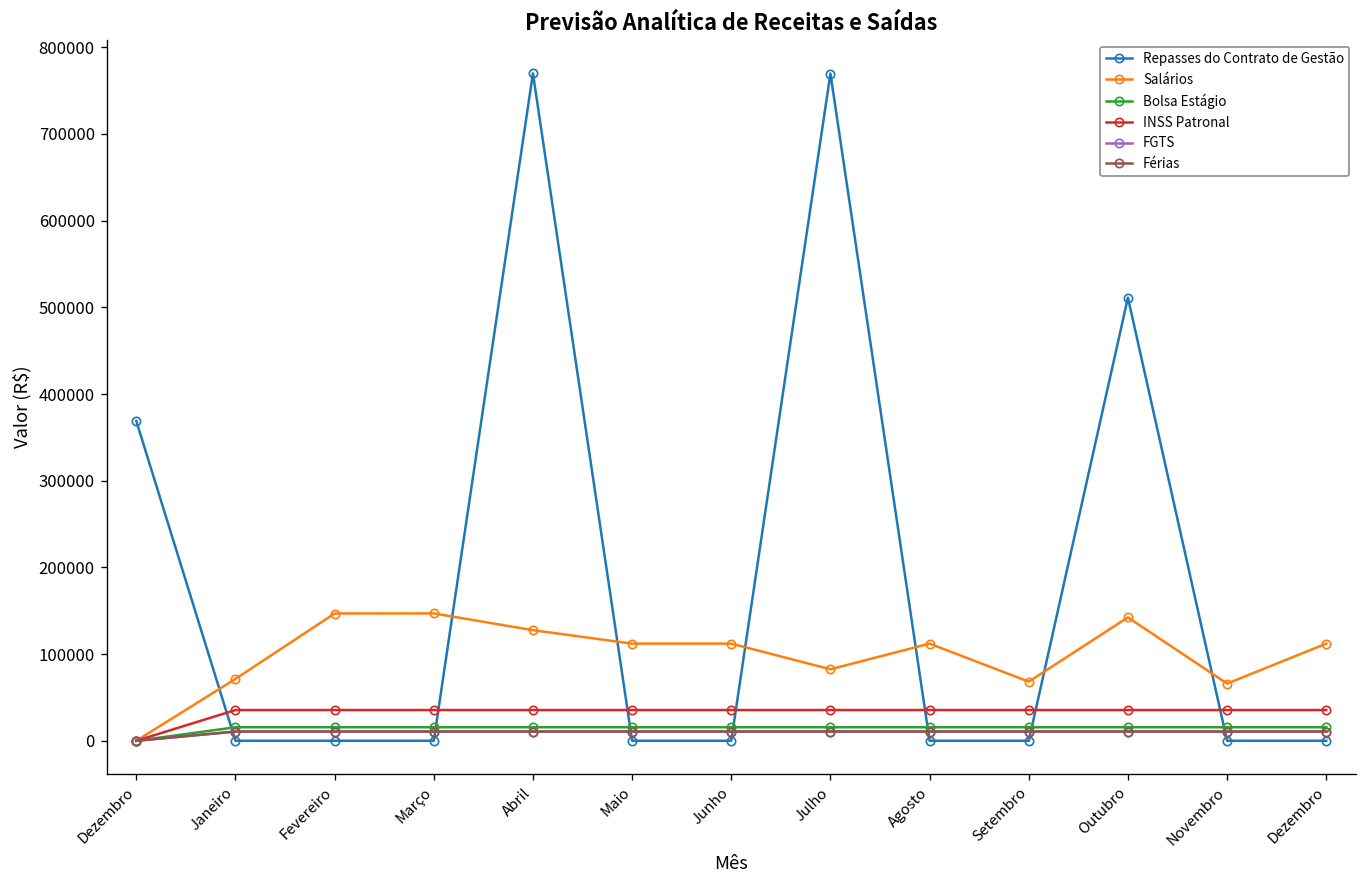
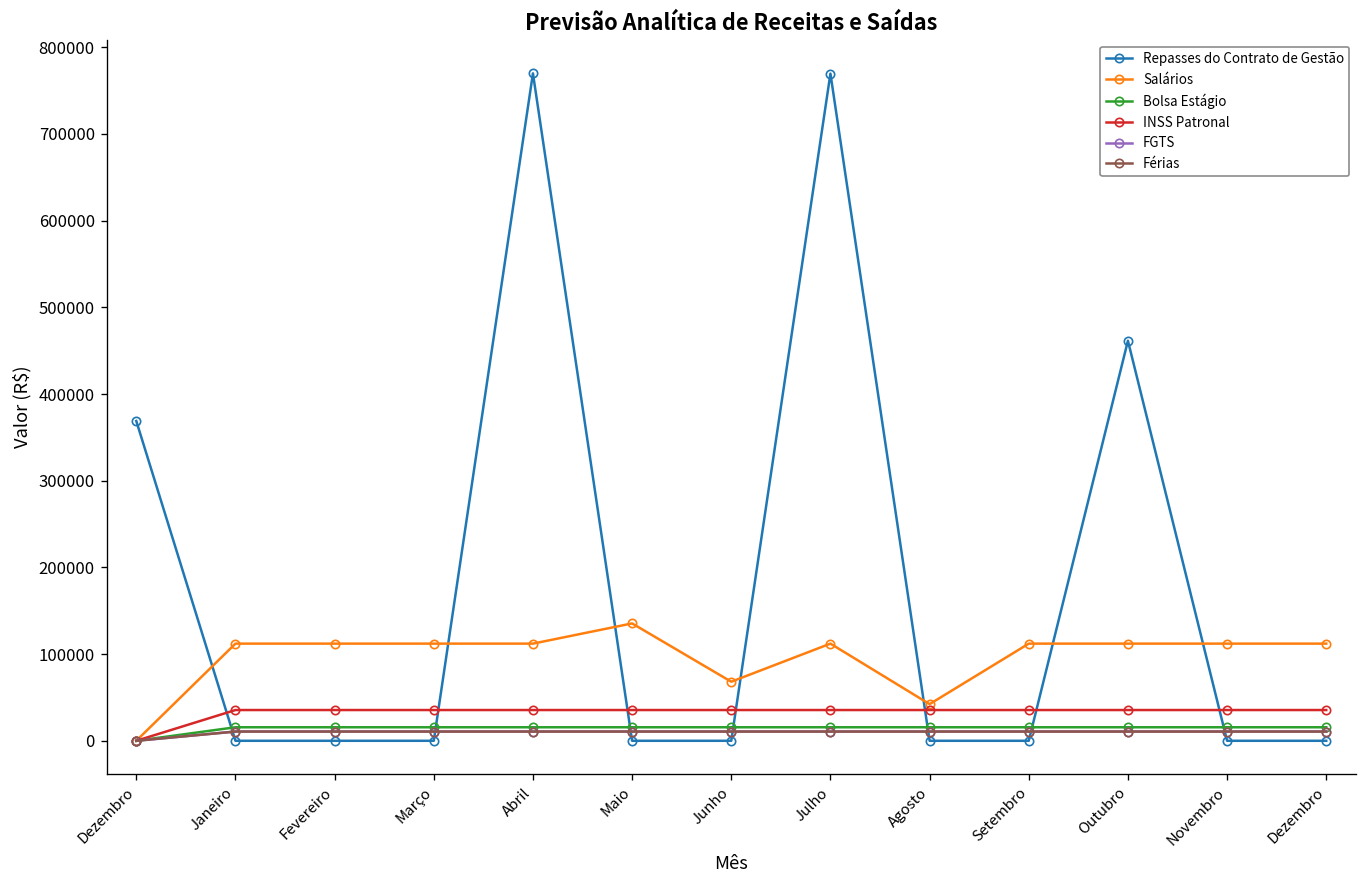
Salários, Janeiro: 70000 -> 110000
Salários, Fevereiro: 150000 -> 110000
Salários, Março: 150000 -> 110000
Salários, Abril: 130000 -> 110000
Salários, Maio: 110000 -> 140000
Salários, Junho: 110000 -> 70000
Salários, Julho: 80000 -> 110000
Salários, Agosto: 110000 -> 40000
Salários, Setembro: 70000 -> 110000
Repasses do Contrato de Gestão, Outubro: 510000 -> 460000
Salários, Outubro: 140000 -> 110000
Salários, Novembro: 70000 -> 110000
